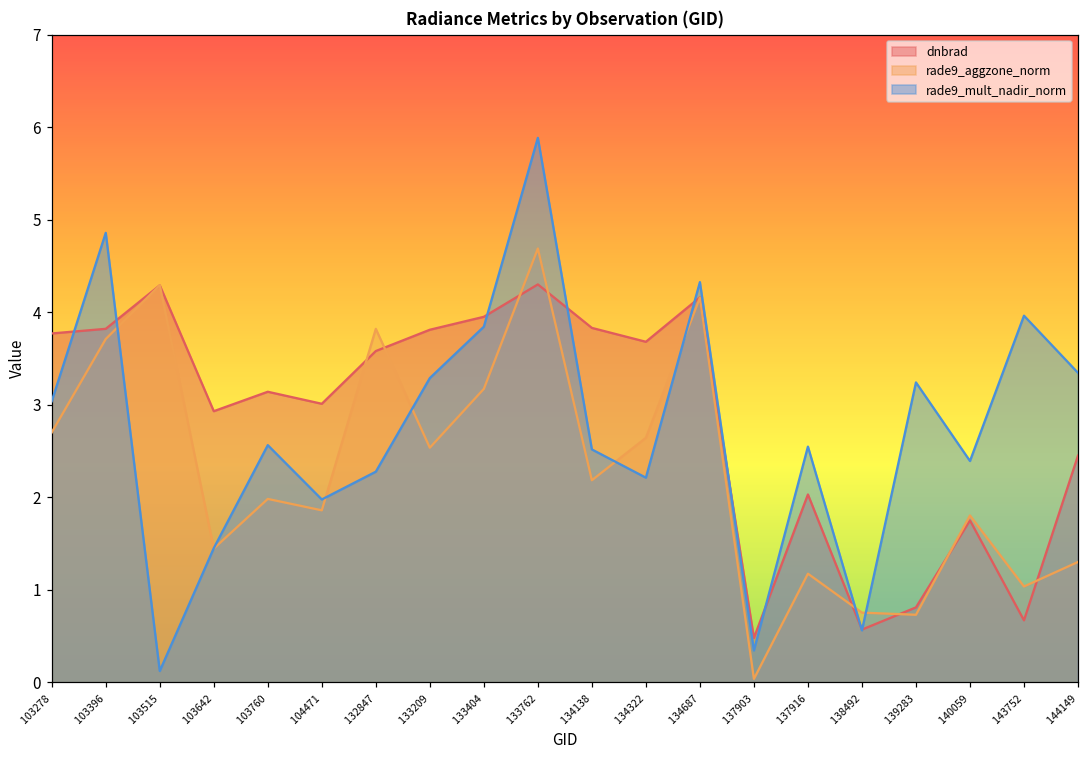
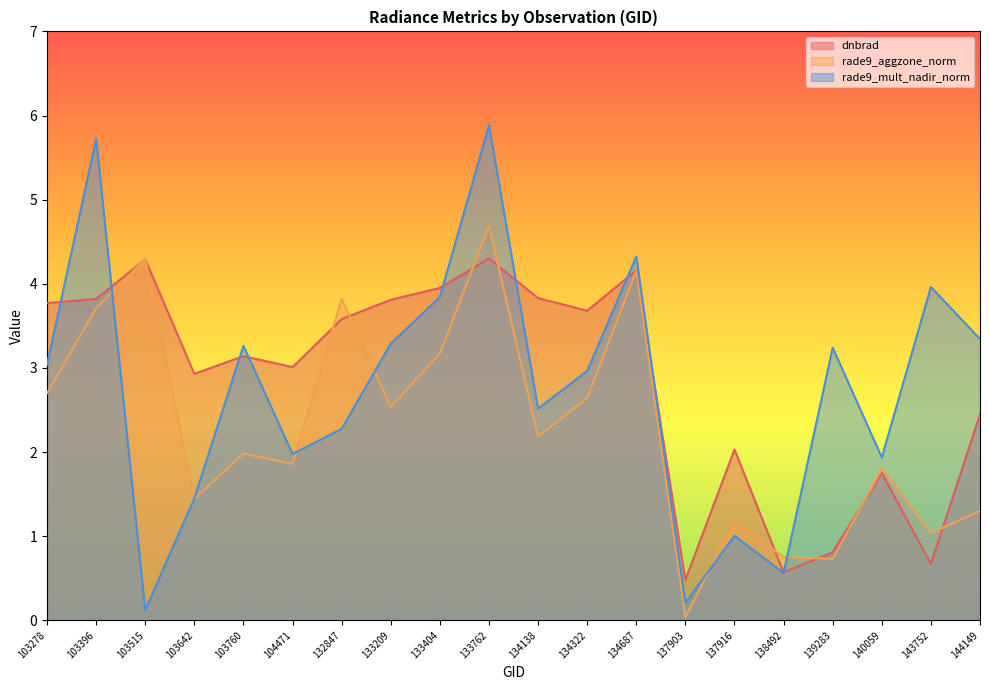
rade9_mult_nadir_norm, 103396: 4.9 -> 5.7
rade9_mult_nadir_norm, 103760: 2.6 -> 3.3
rade9_mult_nadir_norm, 134322: 2.2 -> 3.0
rade9_mult_nadir_norm, 137903: 0.3 -> 0.2
rade9_mult_nadir_norm, 137916: 2.5 -> 1.0
rade9_mult_nadir_norm, 140059: 2.4 -> 1.9
